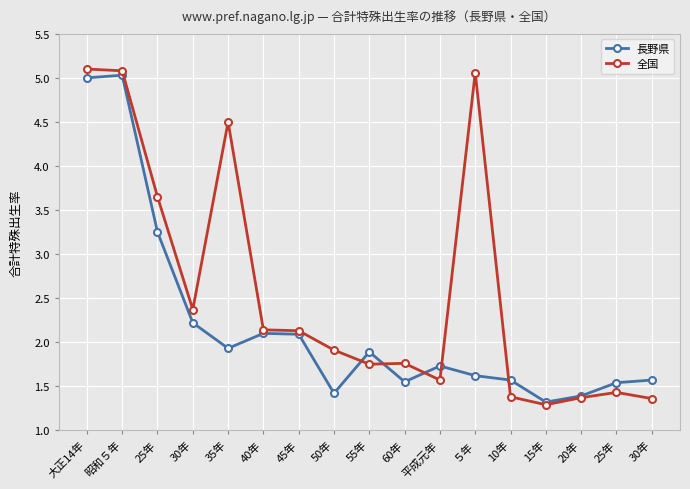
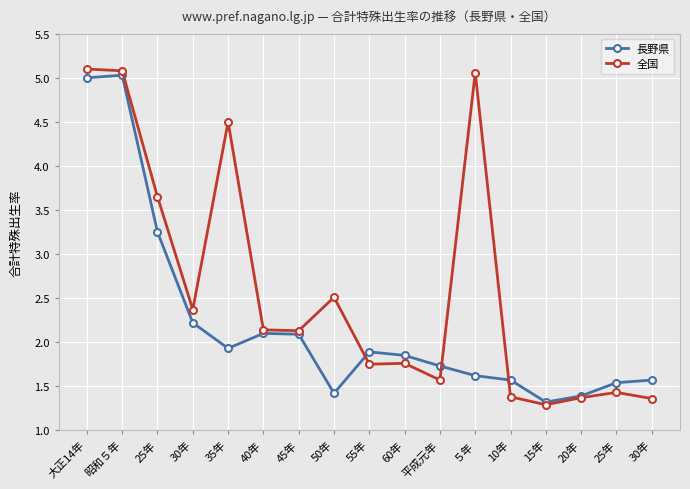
全国, 50年: 1.9 -> 2.5
長野県, 60年: 1.6 -> 1.9
